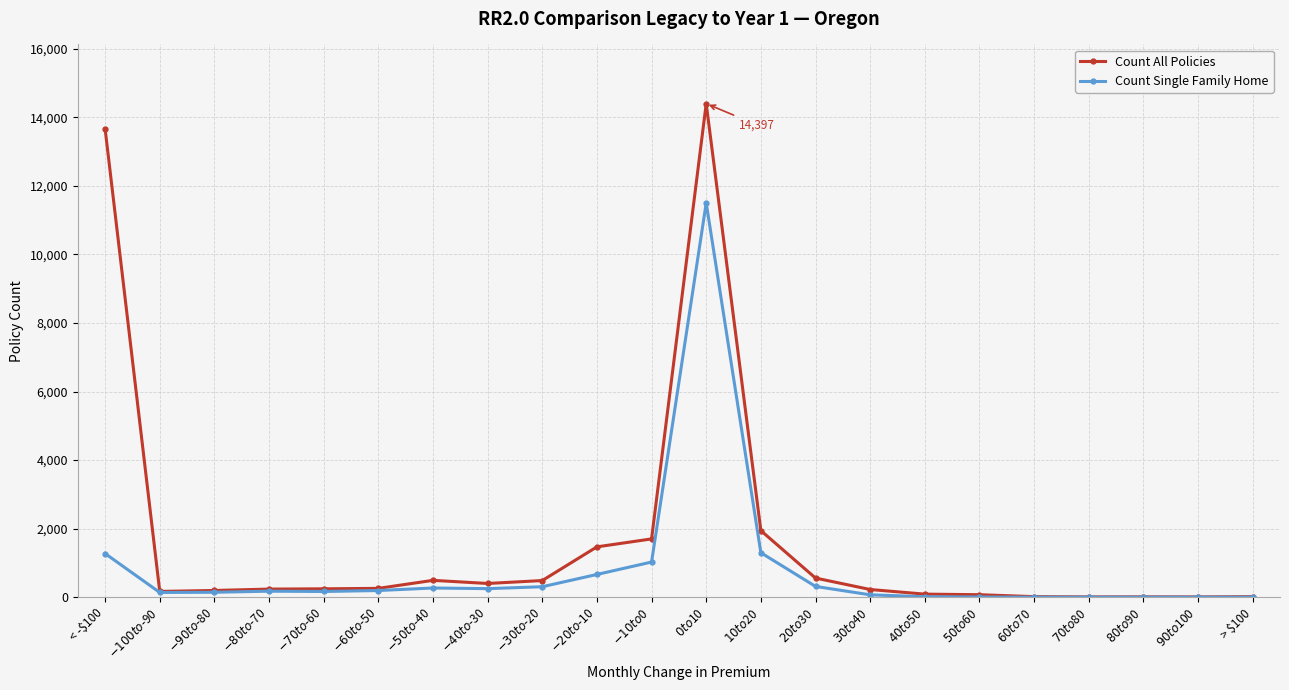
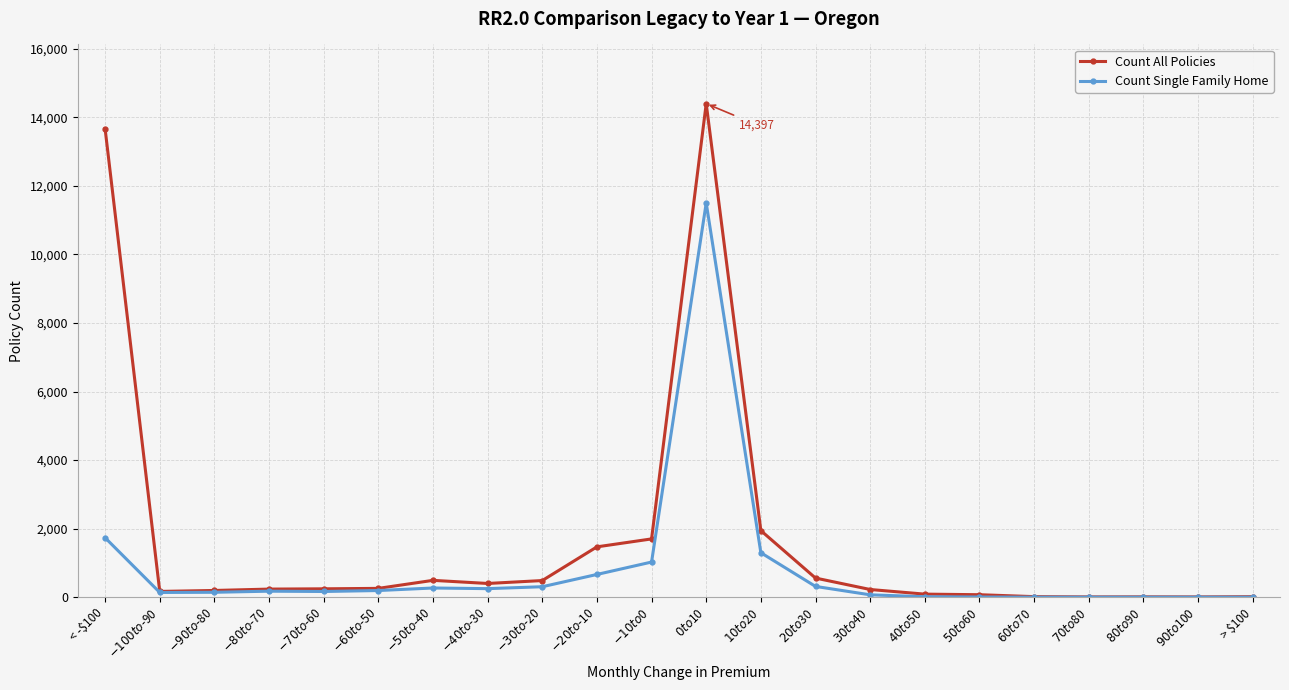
Count Single Family Home, < -$100: 1,300 -> 1,700
